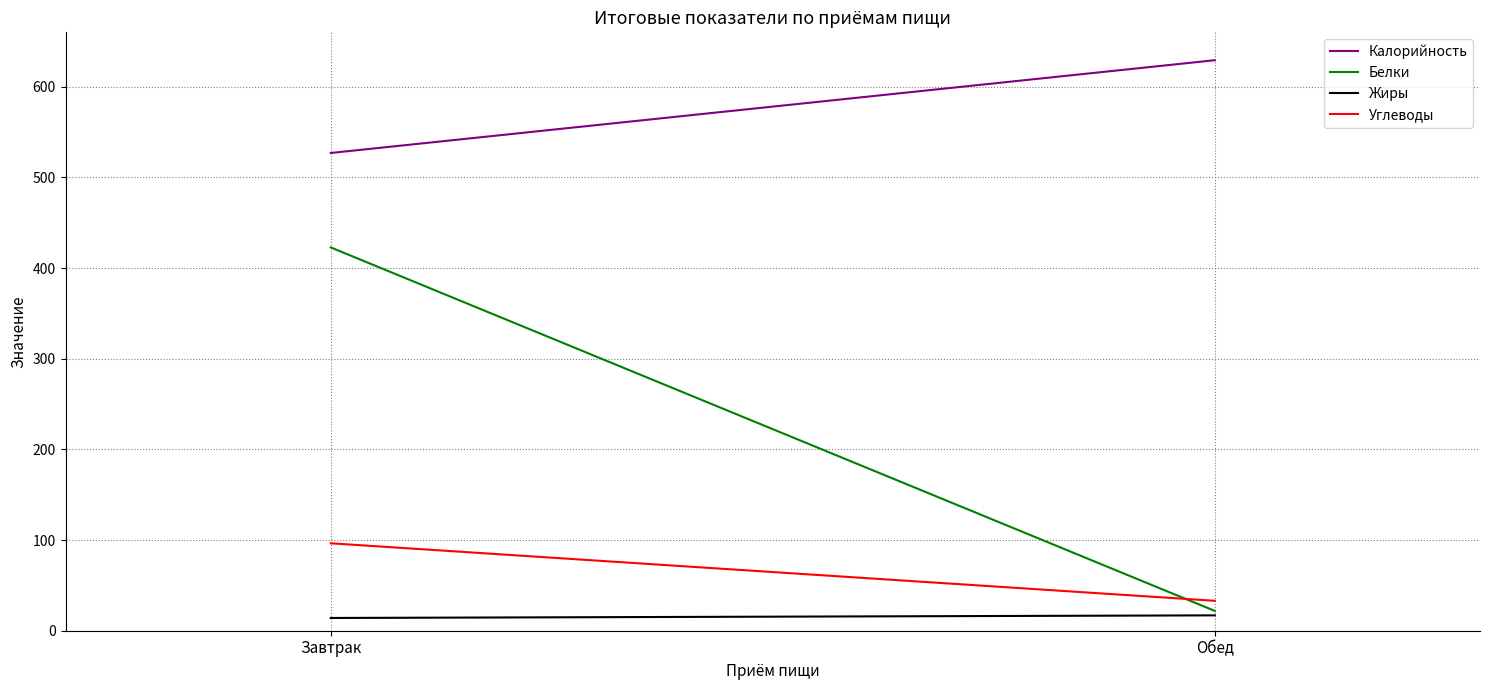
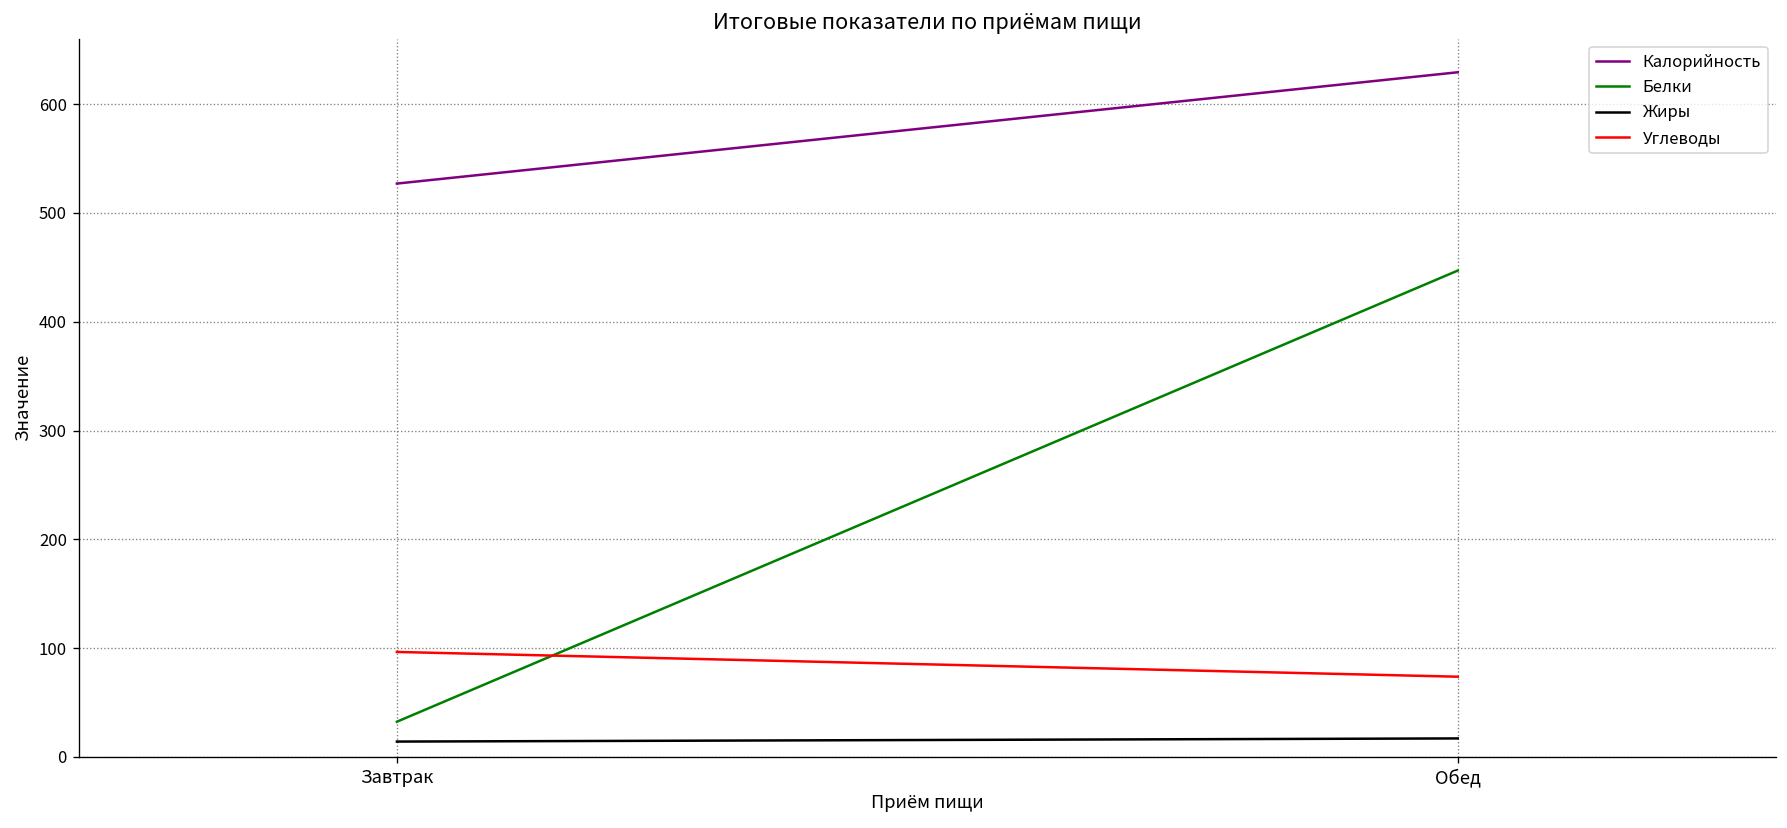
Белки, Завтрак: 420 -> 30
Белки, Обед: 20 -> 450
Углеводы, Обед: 30 -> 70
